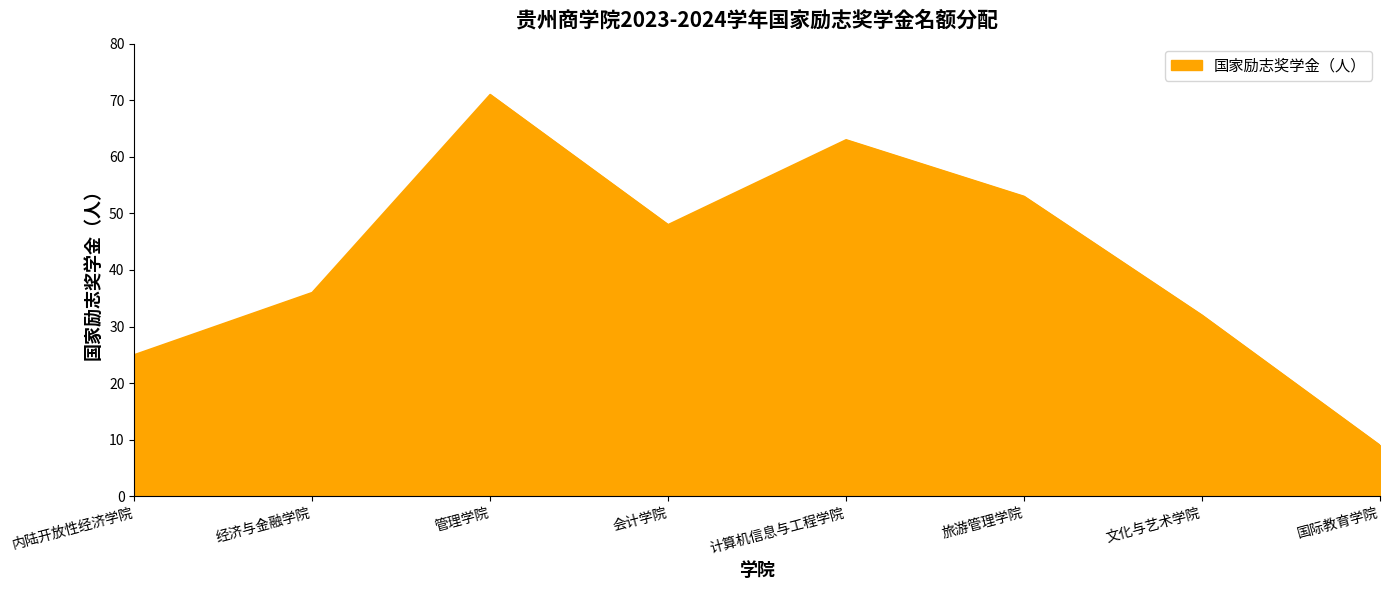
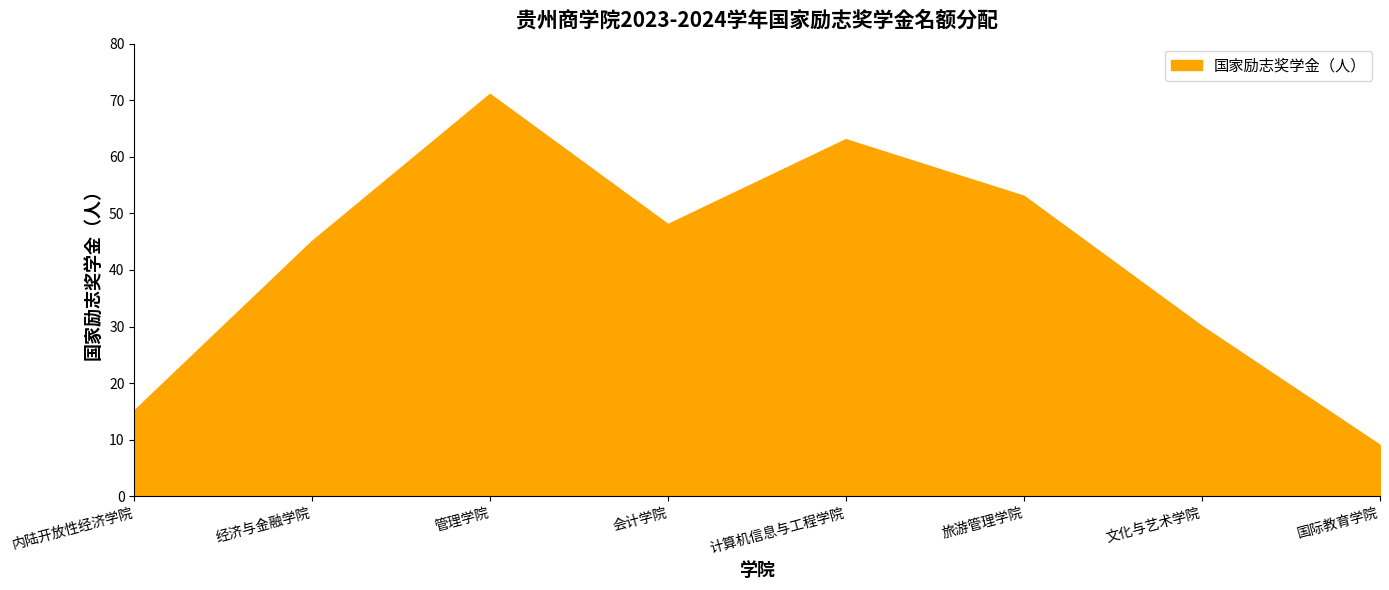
内陆开放性经济学院: 25 -> 15
经济与金融学院: 36 -> 45
文化与艺术学院: 32 -> 30
